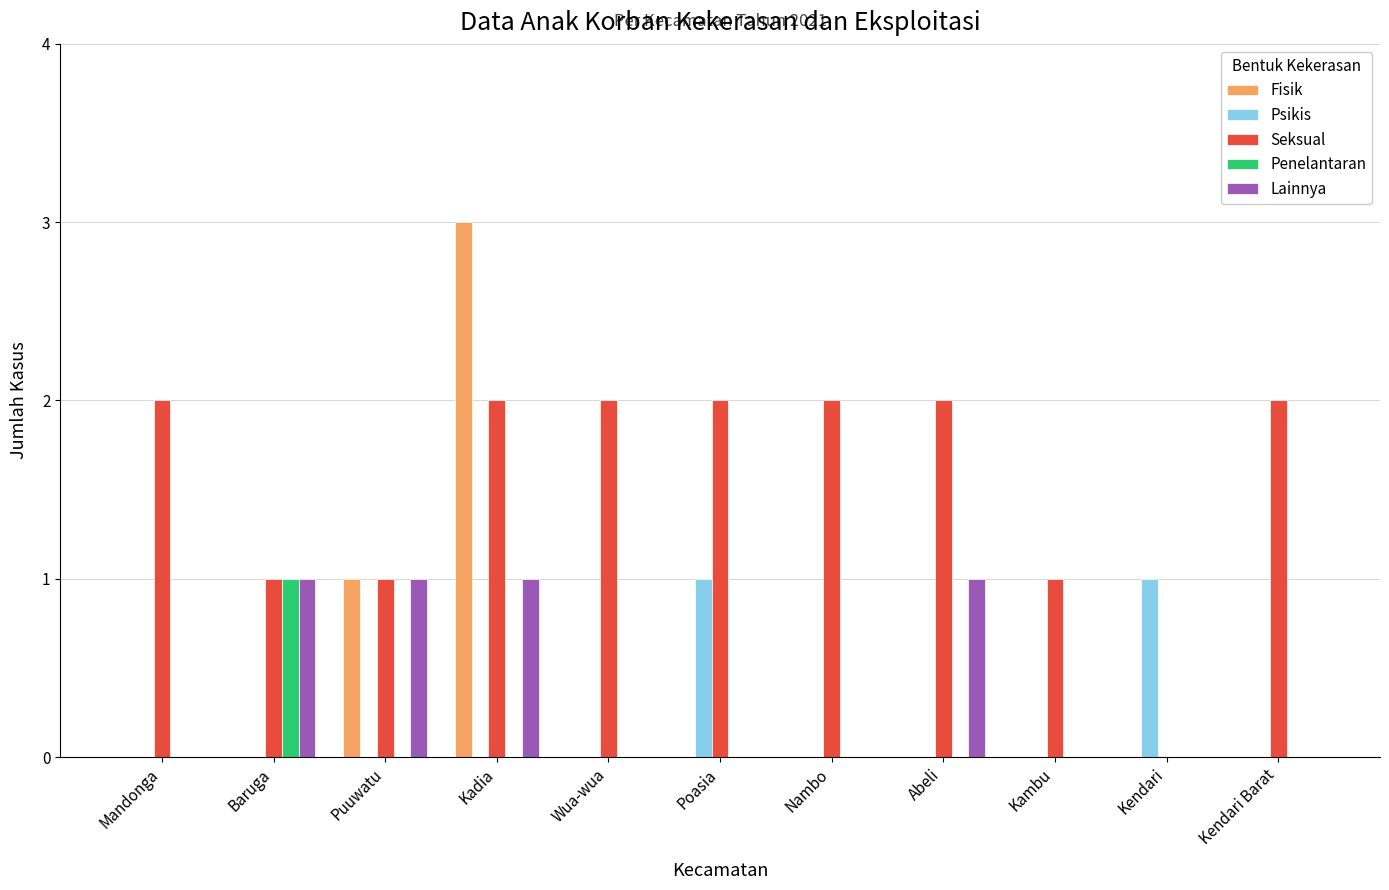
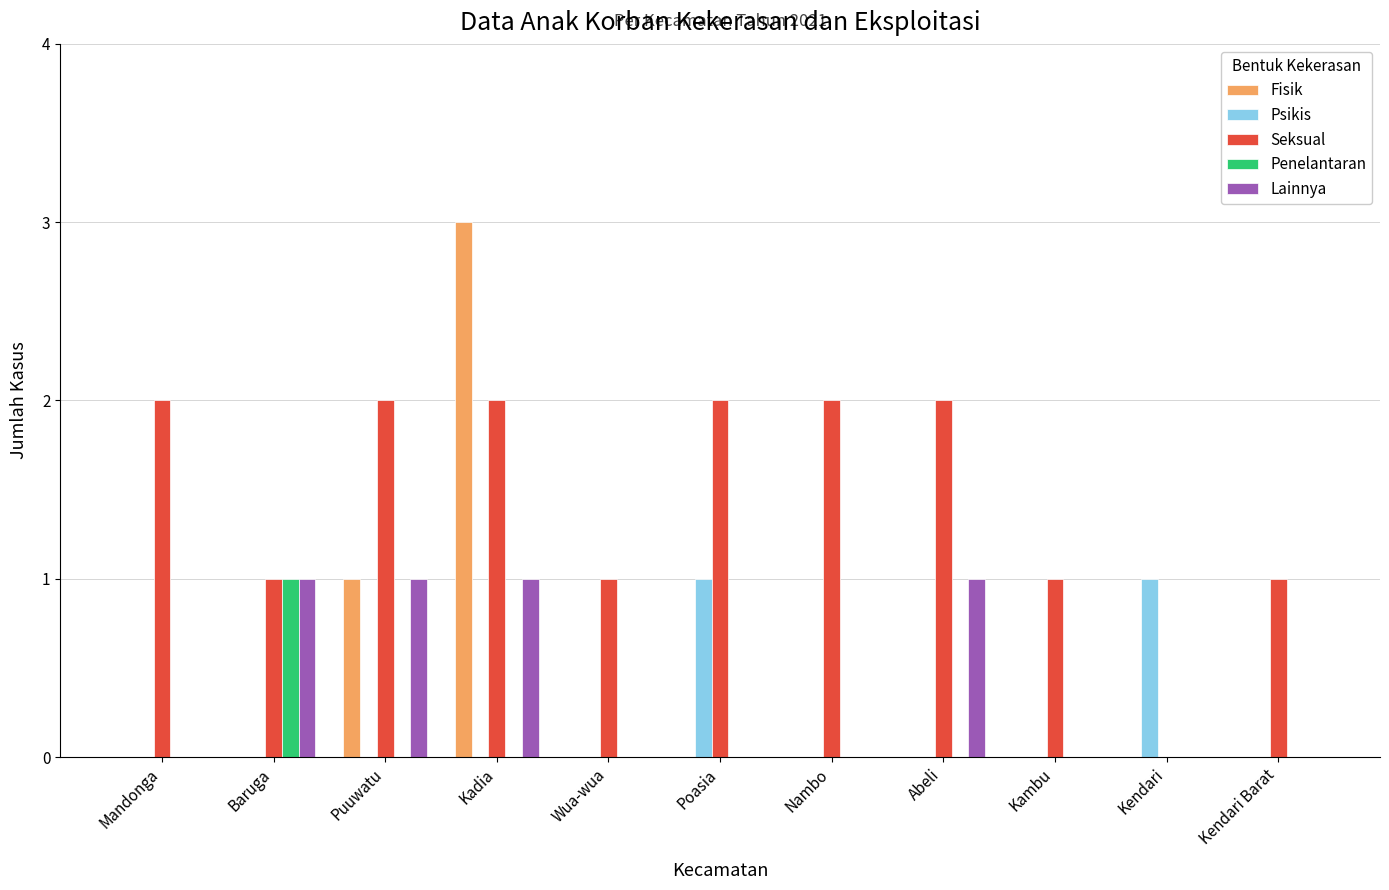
Seksual, Puuwatu: 1 -> 2
Seksual, Wua-wua: 2 -> 1
Seksual, Kendari Barat: 2 -> 1
